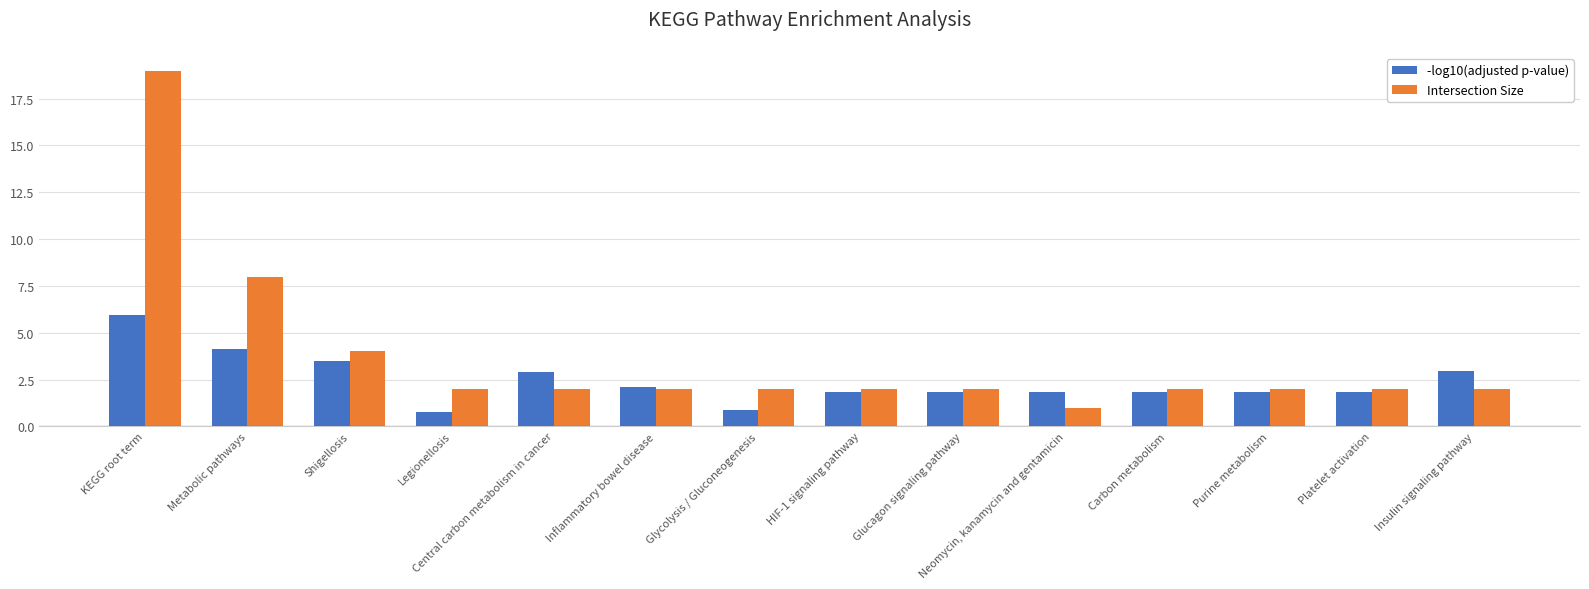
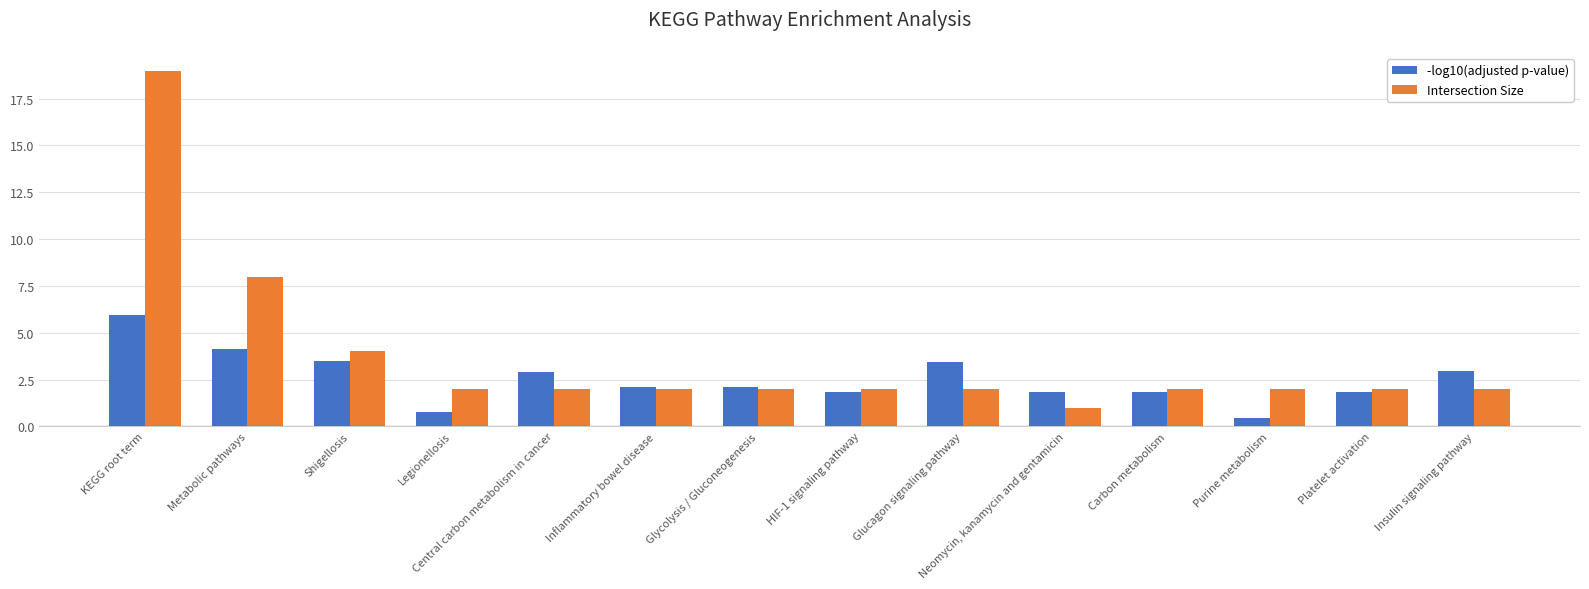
-log10(adjusted p-value), Glycolysis / Gluconeogenesis: 0.9 -> 2.1
-log10(adjusted p-value), Glucagon signaling pathway: 1.8 -> 3.4
-log10(adjusted p-value), Purine metabolism: 1.8 -> 0.4
